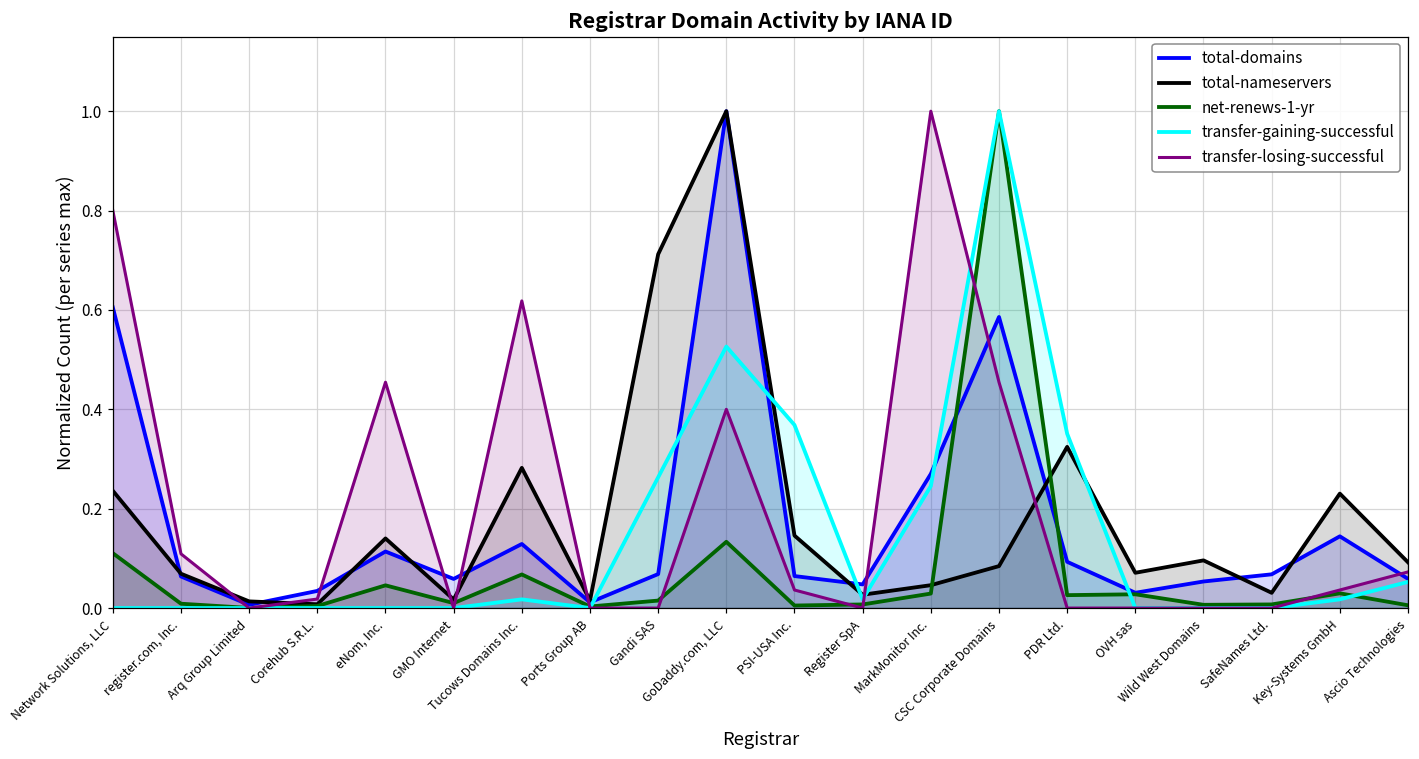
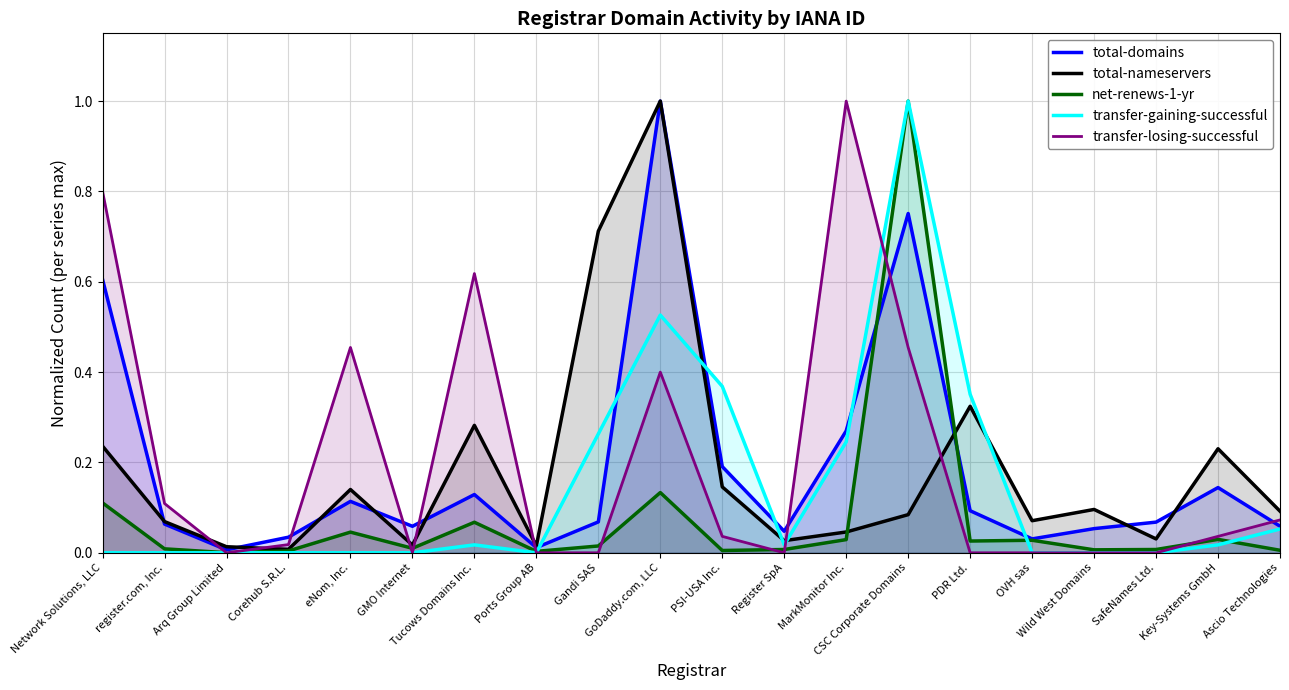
total-domains, PSI-USA Inc.: 0.06 -> 0.19
total-domains, CSC Corporate Domains: 0.59 -> 0.75
